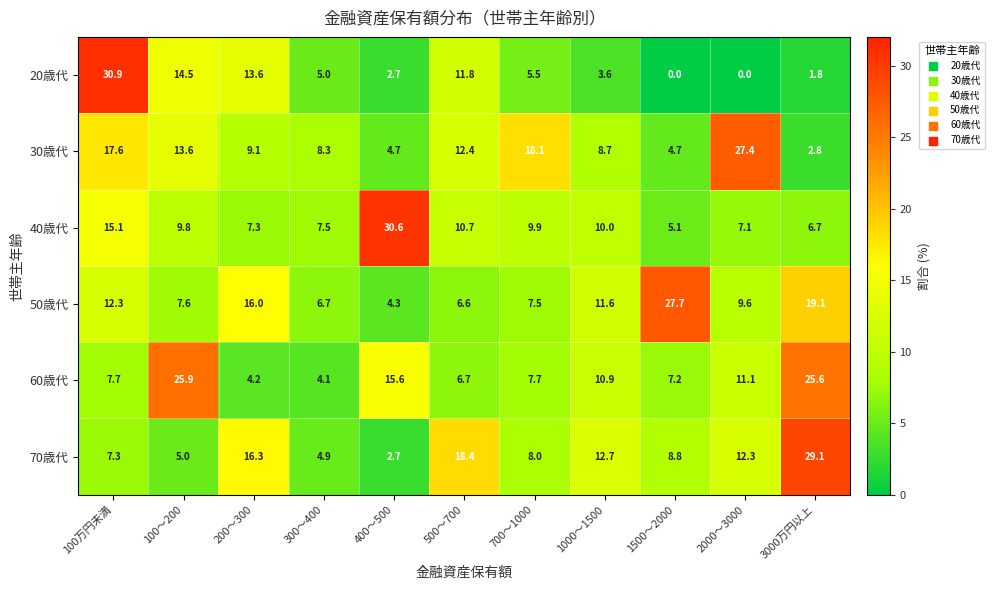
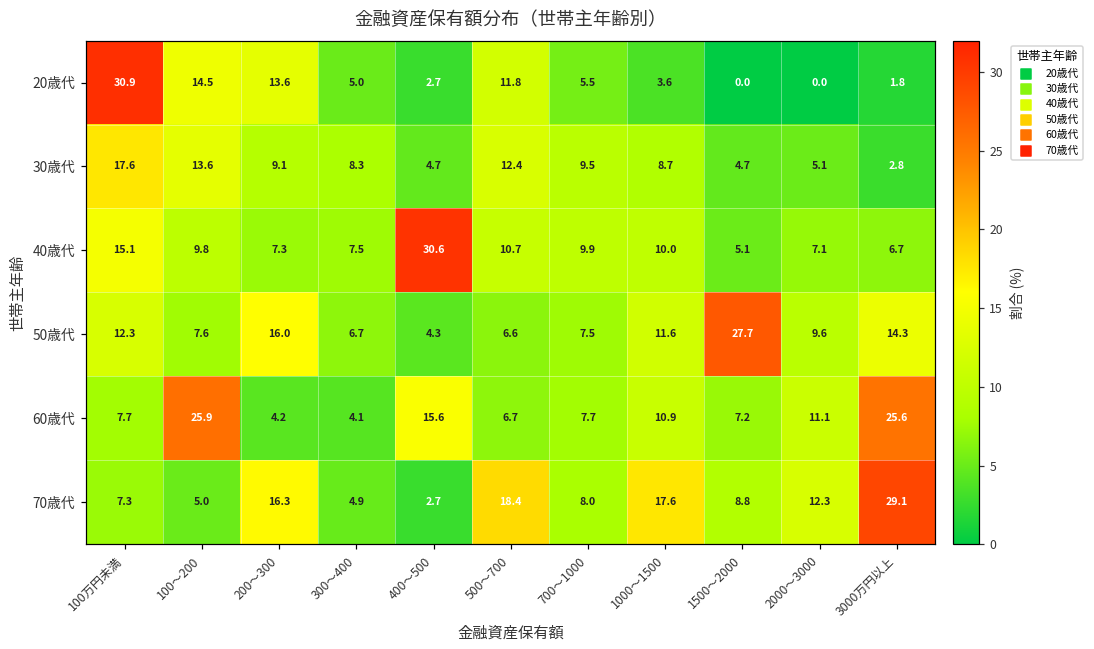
30歳代, 700～1000: 18.1 -> 9.5
30歳代, 2000～3000: 27.4 -> 5.1
50歳代, 3000万円以上: 19.1 -> 14.3
70歳代, 1000～1500: 12.7 -> 17.6
